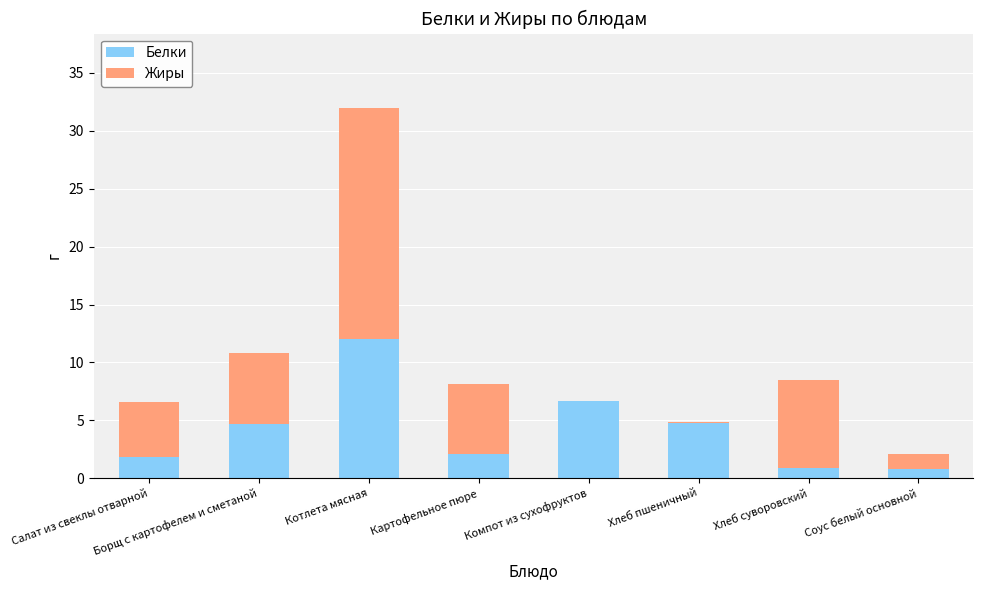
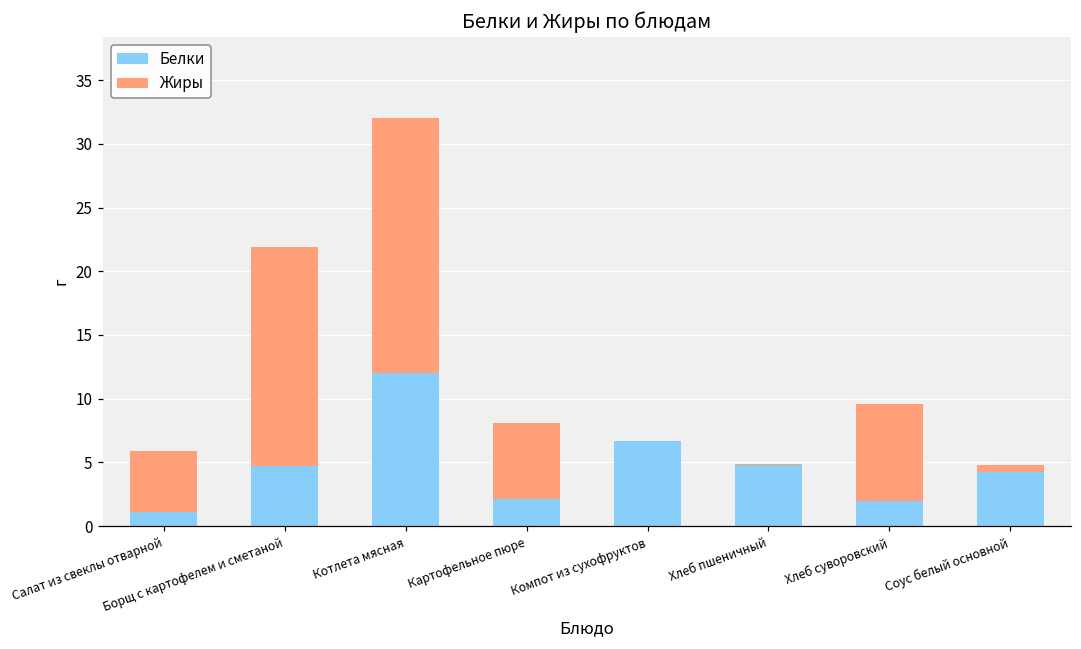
Белки, Салат из свеклы отварной: 1.8 -> 1.1
Жиры, Борщ с картофелем и сметаной: 6.1 -> 17.2
Белки, Хлеб суворовский: 0.8 -> 2.0
Белки, Соус белый основной: 0.8 -> 4.3
Жиры, Соус белый основной: 1.3 -> 0.5
